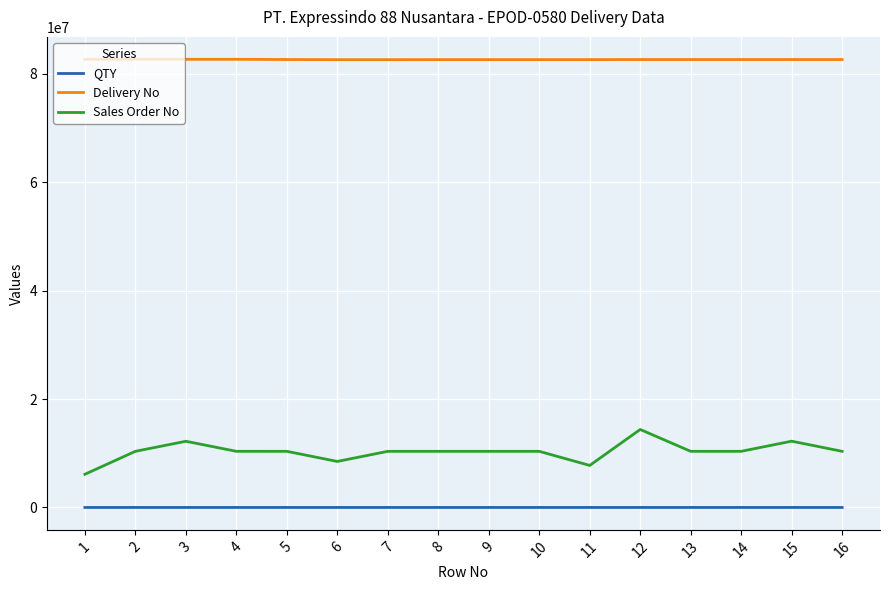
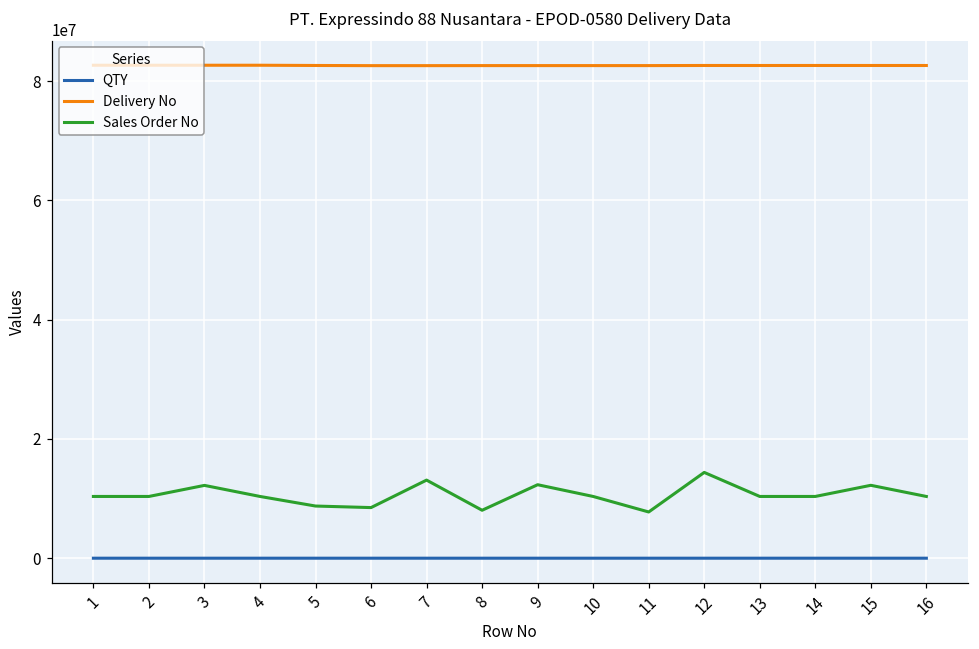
Sales Order No, 1: 6000000 -> 10000000
Sales Order No, 5: 10000000 -> 9000000
Sales Order No, 7: 10000000 -> 13000000
Sales Order No, 8: 10000000 -> 8000000
Sales Order No, 9: 10000000 -> 12000000
